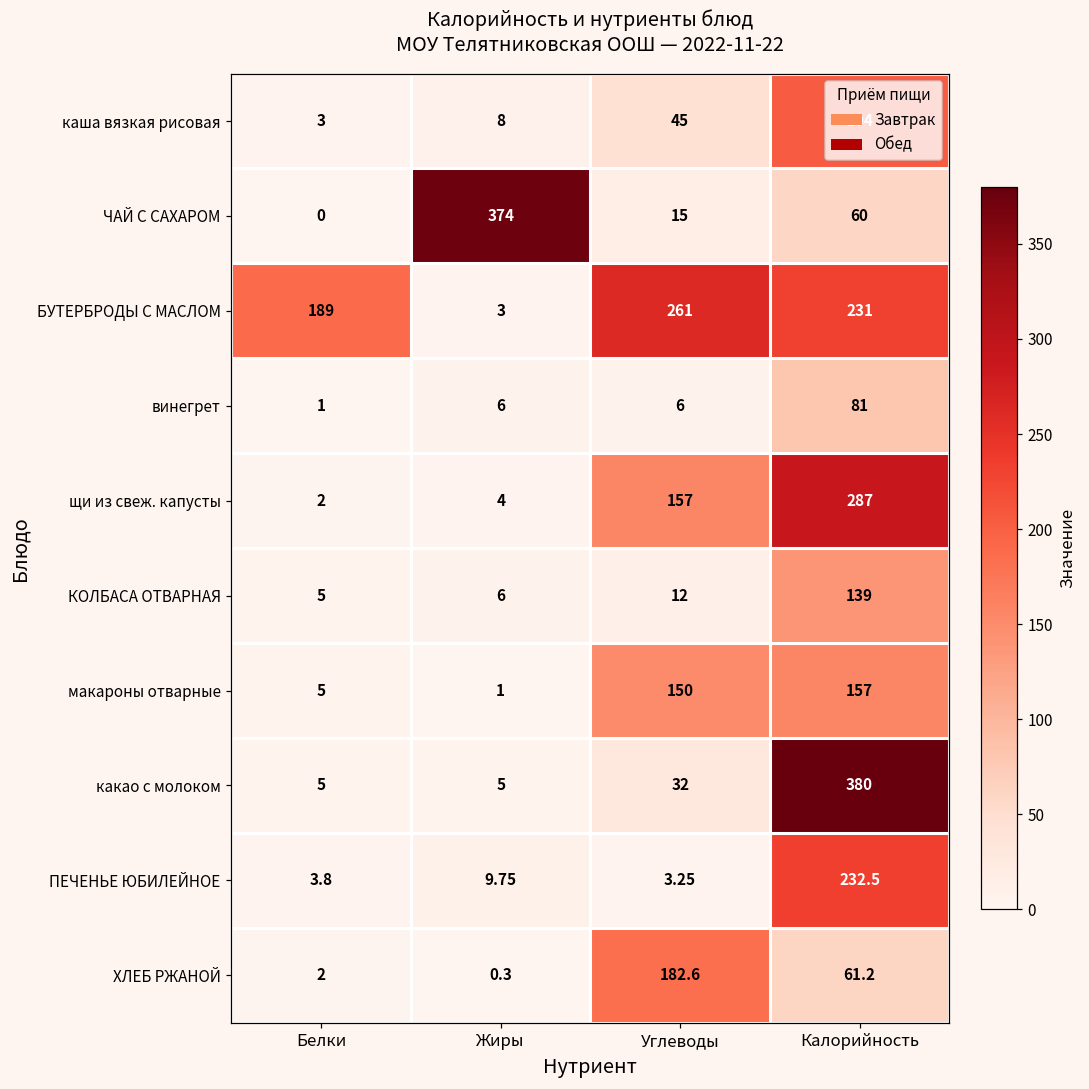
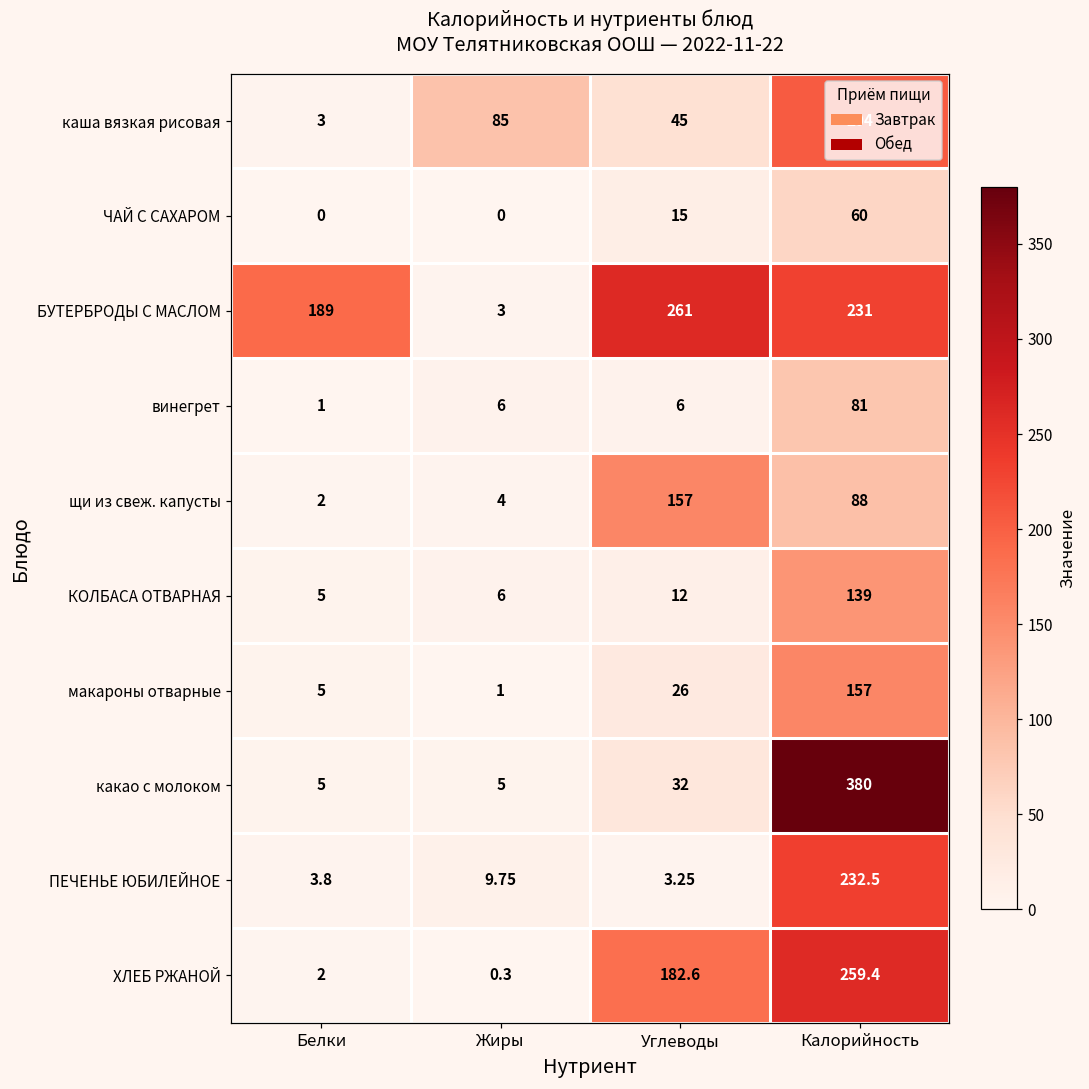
каша вязкая рисовая, Жиры: 8 -> 85
ЧАЙ С САХАРОМ, Жиры: 374 -> 0
щи из свеж. капусты, Калорийность: 287 -> 88
макароны отварные, Углеводы: 150 -> 26
ХЛЕБ РЖАНОЙ, Калорийность: 61.2 -> 259.4
